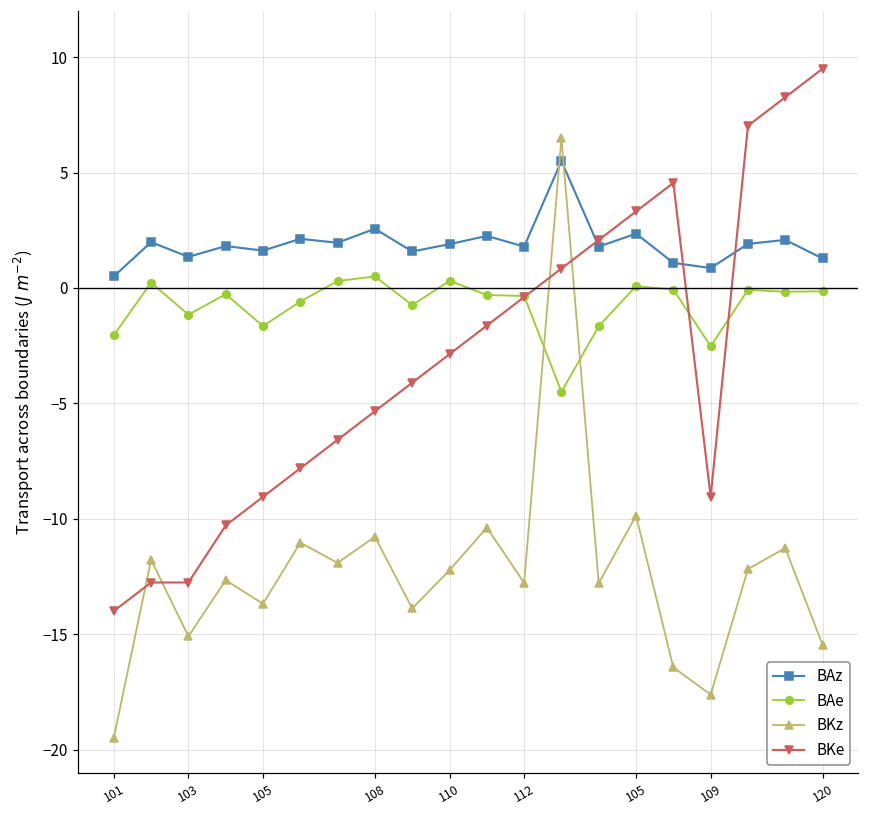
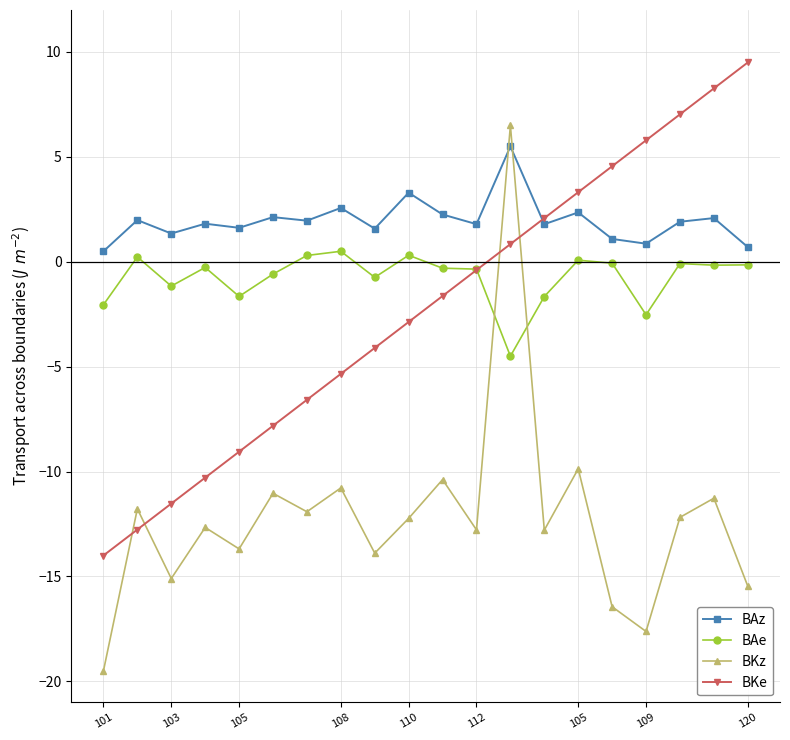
BKe, 103: -12.8 -> -11.5
BAz, 110: 1.9 -> 3.3
BKe, 109: -9.1 -> 5.8
BAz, 120: 1.3 -> 0.7
